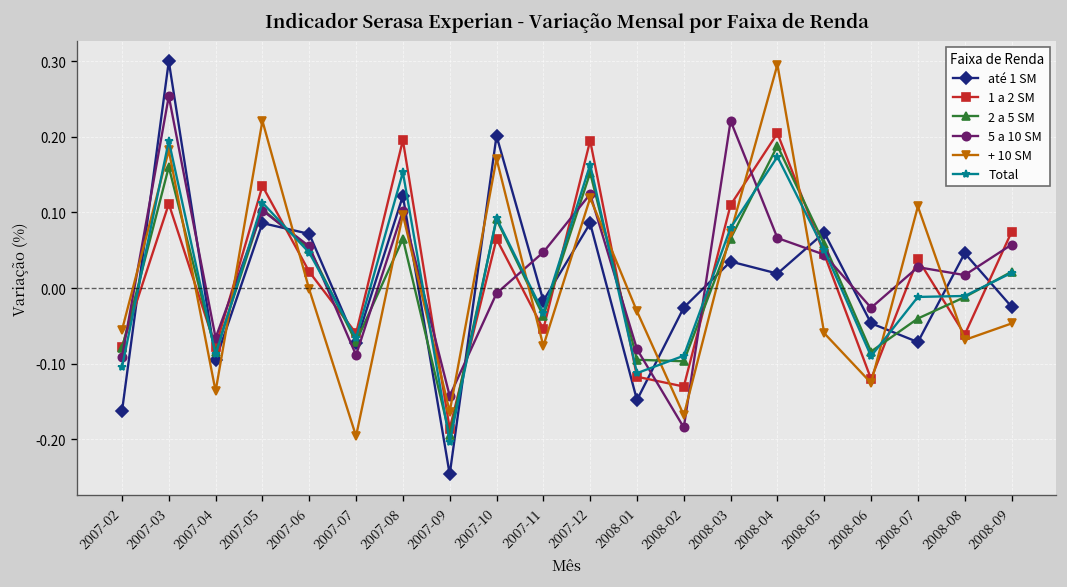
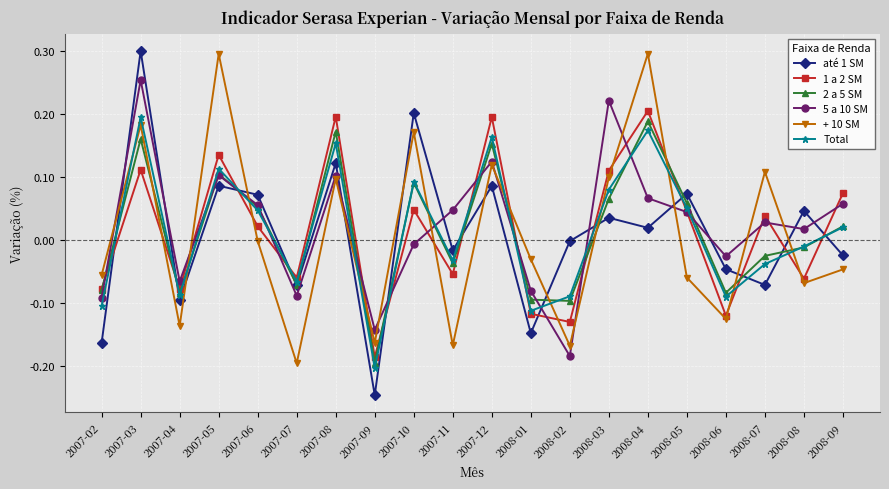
+ 10 SM, 2007-05: 0.22 -> 0.30
2 a 5 SM, 2007-08: 0.07 -> 0.17
1 a 2 SM, 2007-10: 0.06 -> 0.05
+ 10 SM, 2007-11: -0.08 -> -0.17
até 1 SM, 2008-02: -0.03 -> 0.00
+ 10 SM, 2008-03: 0.07 -> 0.10
2 a 5 SM, 2008-07: -0.04 -> -0.03
Total, 2008-07: -0.01 -> -0.04
